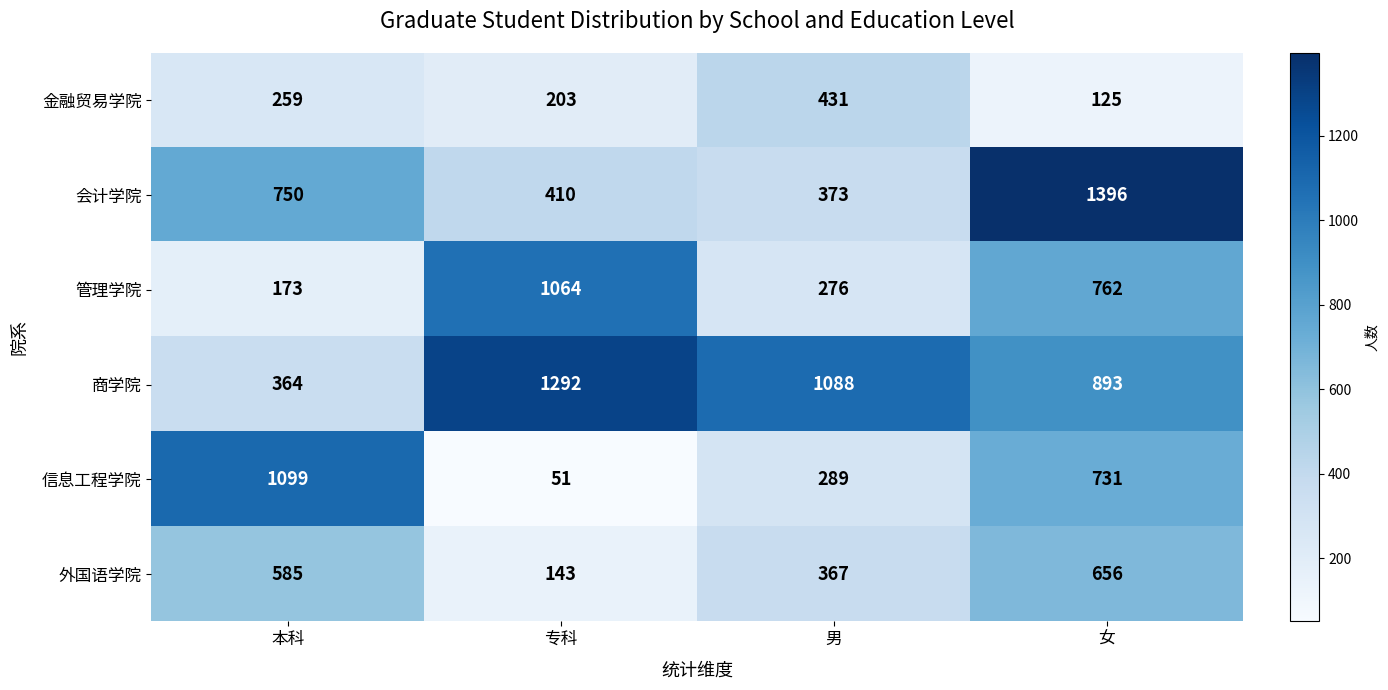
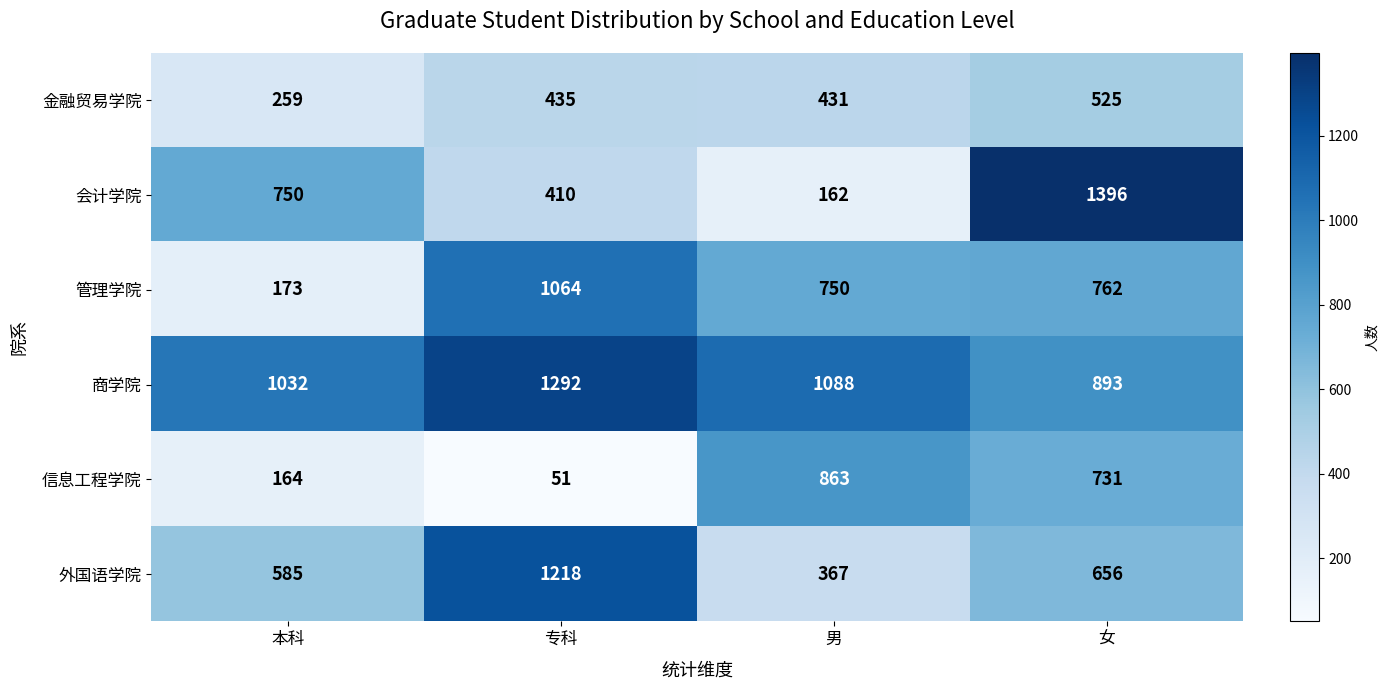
金融贸易学院, 专科: 203 -> 435
金融贸易学院, 女: 125 -> 525
会计学院, 男: 373 -> 162
管理学院, 男: 276 -> 750
商学院, 本科: 364 -> 1032
信息工程学院, 本科: 1099 -> 164
信息工程学院, 男: 289 -> 863
外国语学院, 专科: 143 -> 1218
